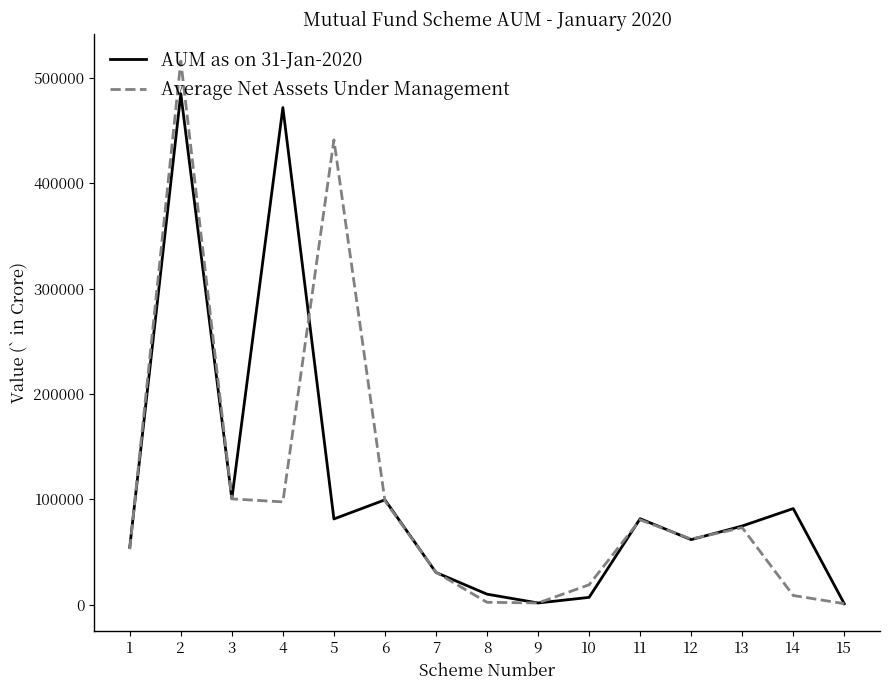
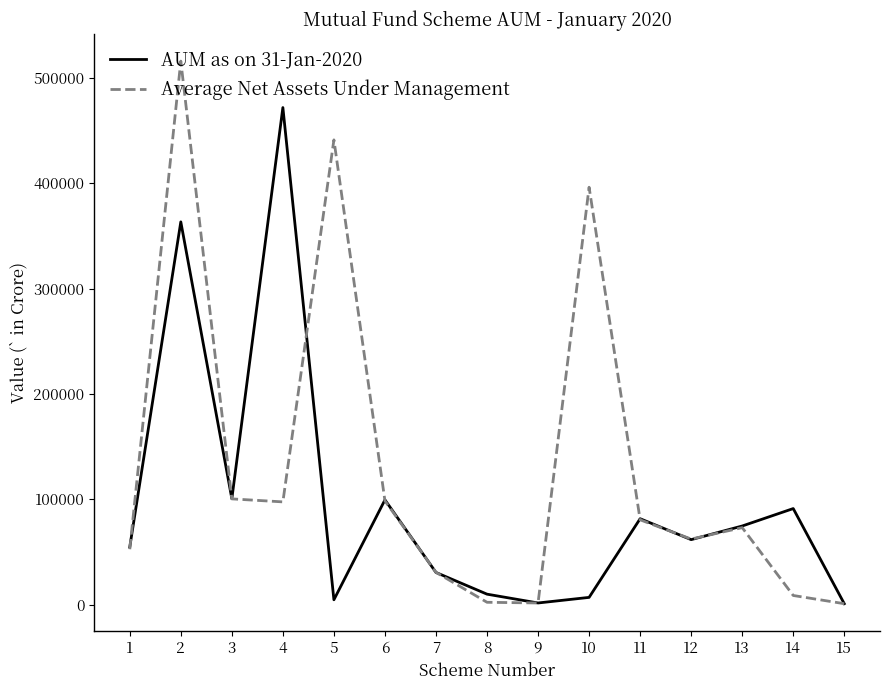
AUM as on 31-Jan-2020, 2: 485000 -> 363000
AUM as on 31-Jan-2020, 5: 81000 -> 5000
Average Net Assets Under Management, 10: 19000 -> 396000
